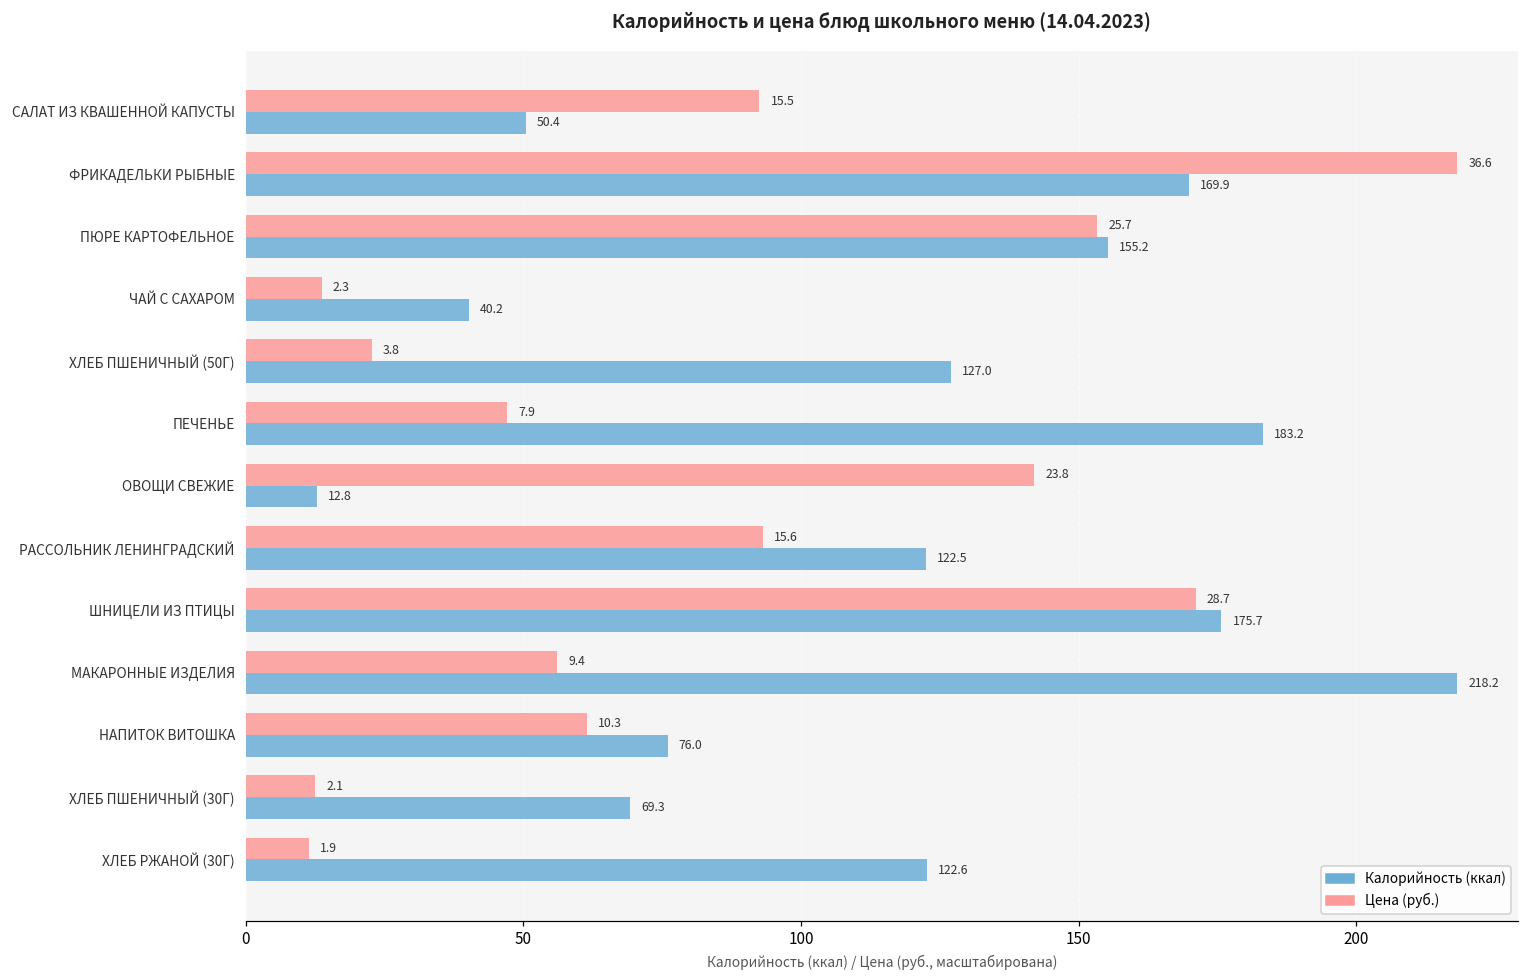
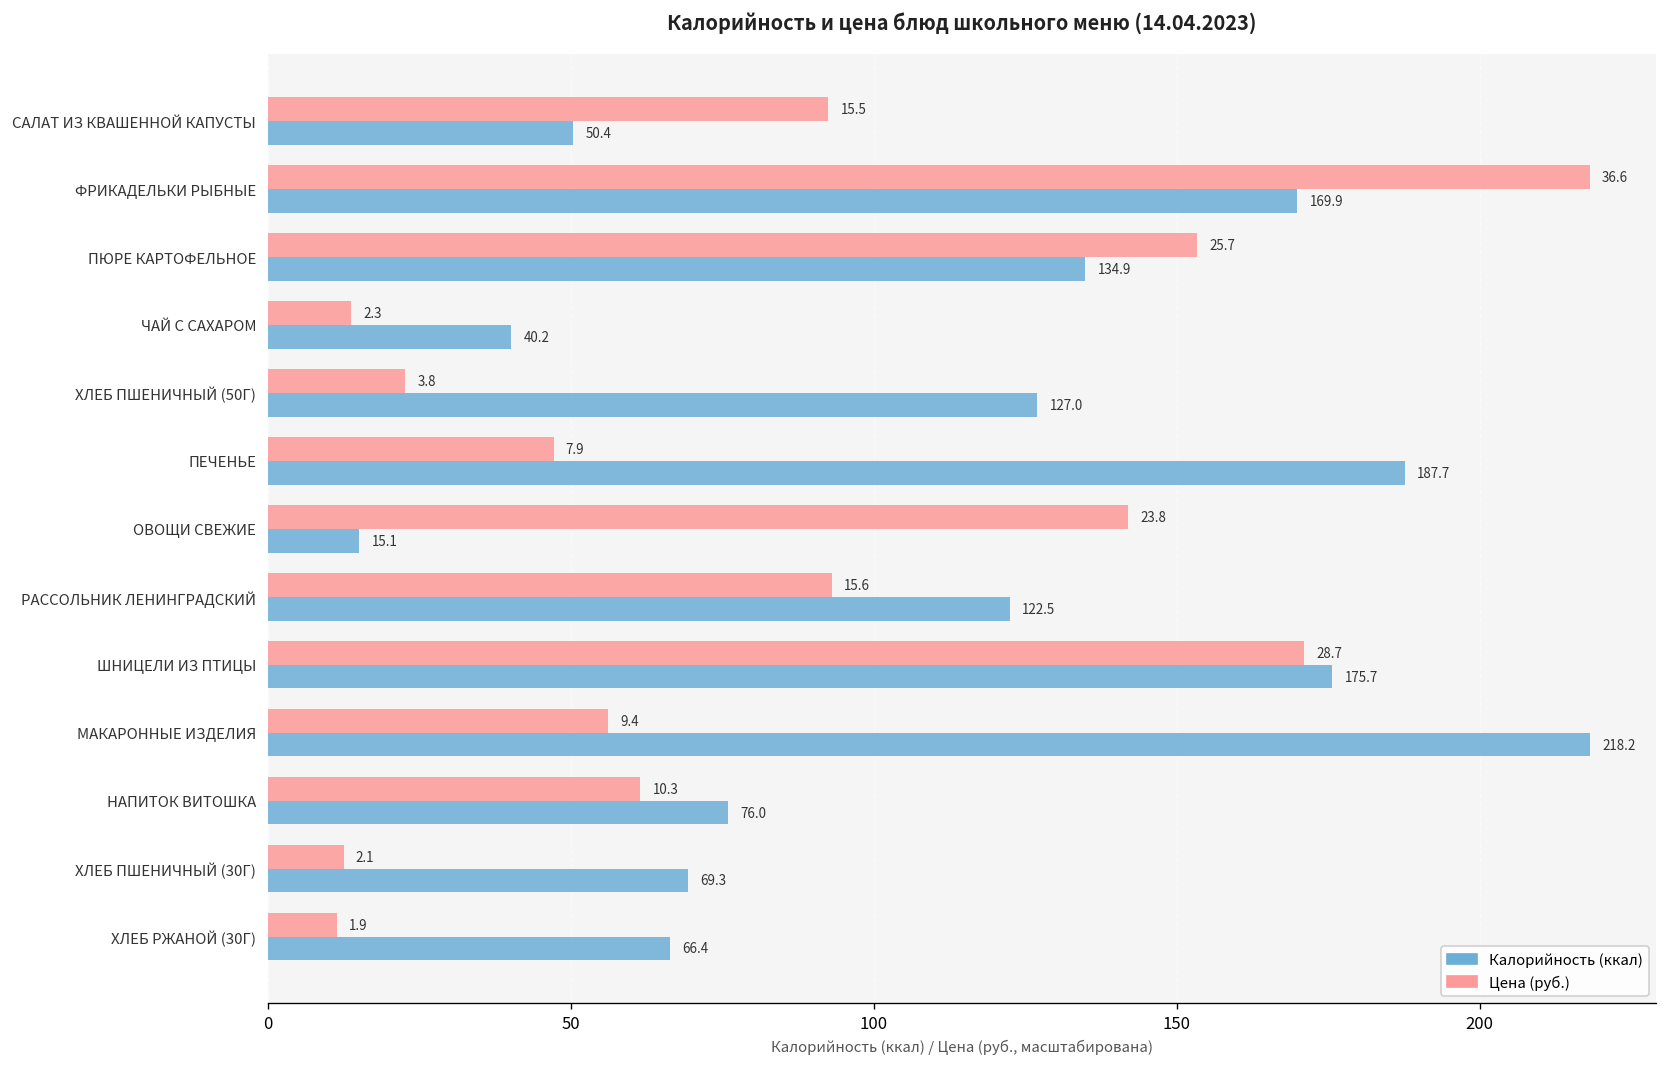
Калорийность (ккал), ПЮРЕ КАРТОФЕЛЬНОЕ: 155.2 -> 134.9
Калорийность (ккал), ПЕЧЕНЬЕ: 183.2 -> 187.7
Калорийность (ккал), ОВОЩИ СВЕЖИЕ: 12.8 -> 15.1
Калорийность (ккал), ХЛЕБ РЖАНОЙ (30Г): 122.6 -> 66.4
